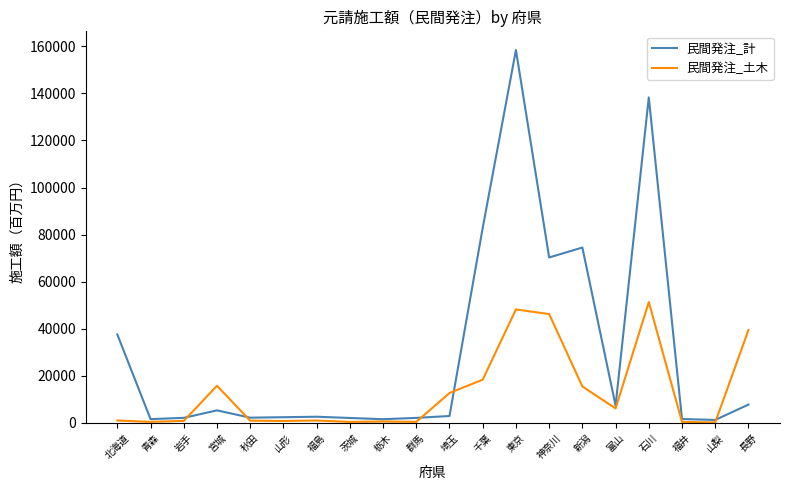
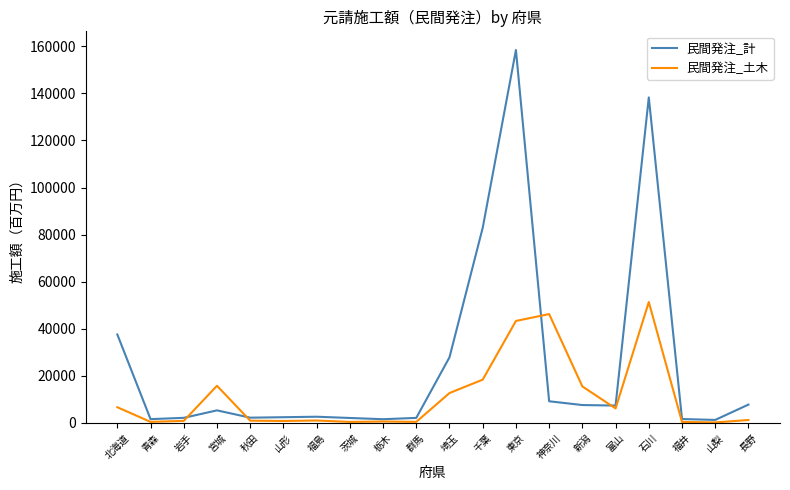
民間発注_土木, 北海道: 1000 -> 7000
民間発注_計, 埼玉: 3000 -> 28000
民間発注_土木, 東京: 48000 -> 43000
民間発注_計, 神奈川: 70000 -> 9000
民間発注_計, 新潟: 75000 -> 8000
民間発注_土木, 長野: 39000 -> 1000
